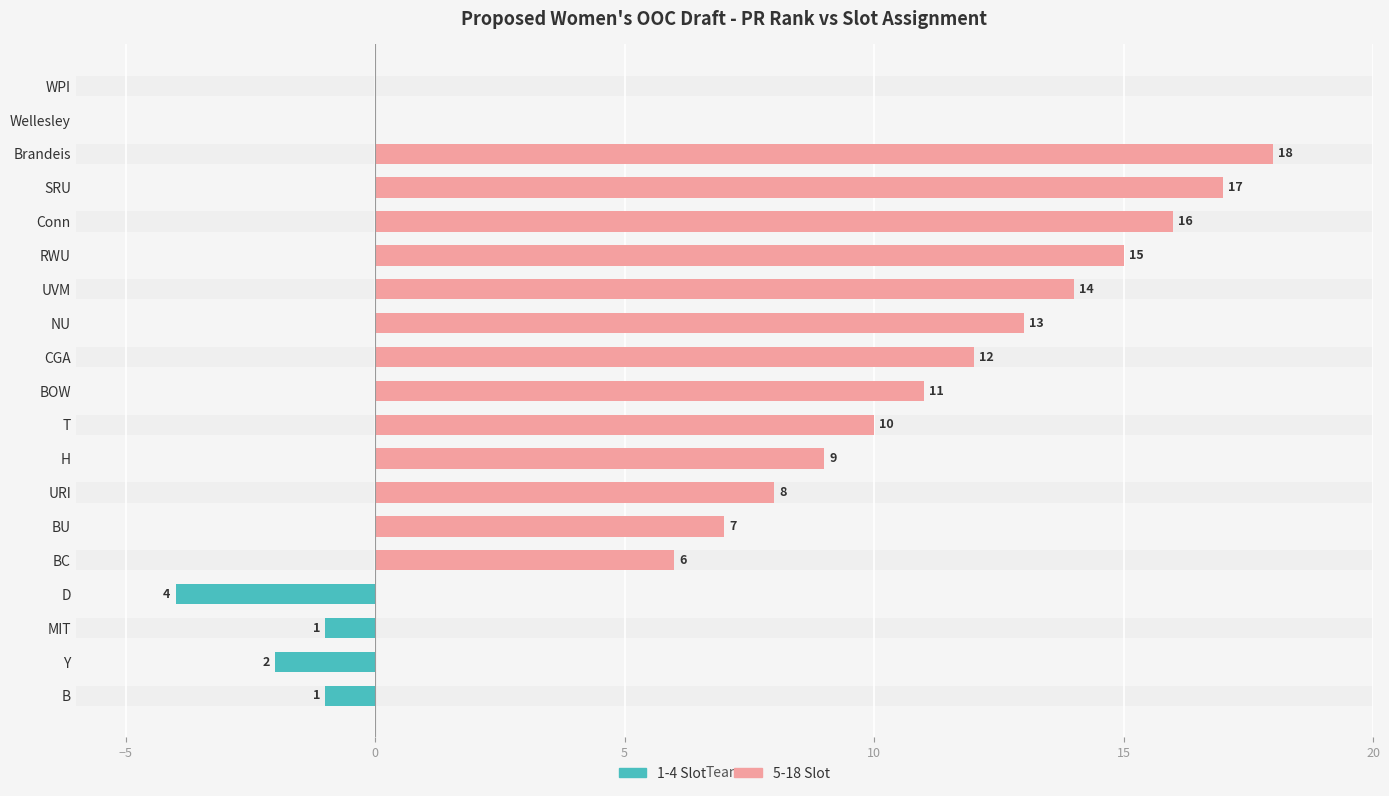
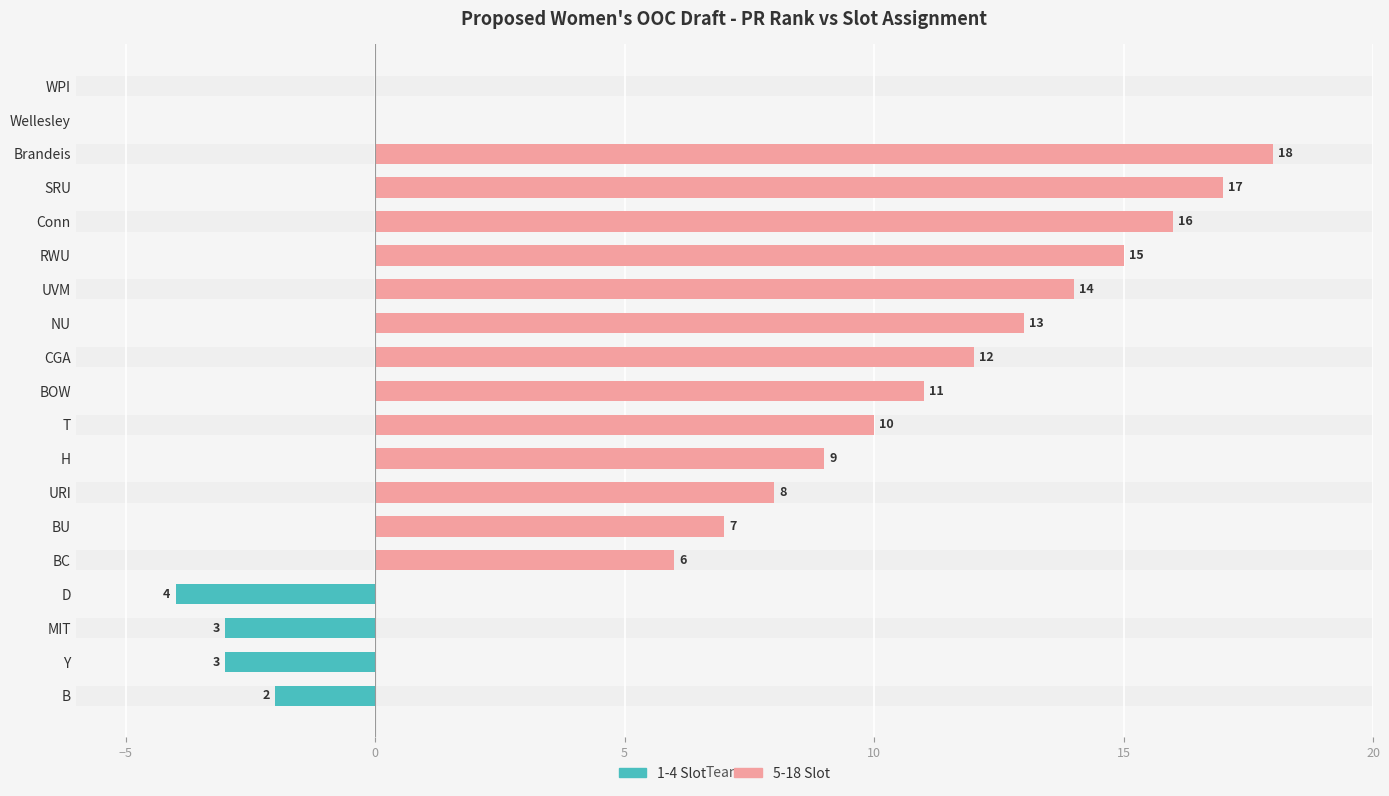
1-4 Slot, MIT: 1 -> 3
1-4 Slot, Y: 2 -> 3
1-4 Slot, B: 1 -> 2
